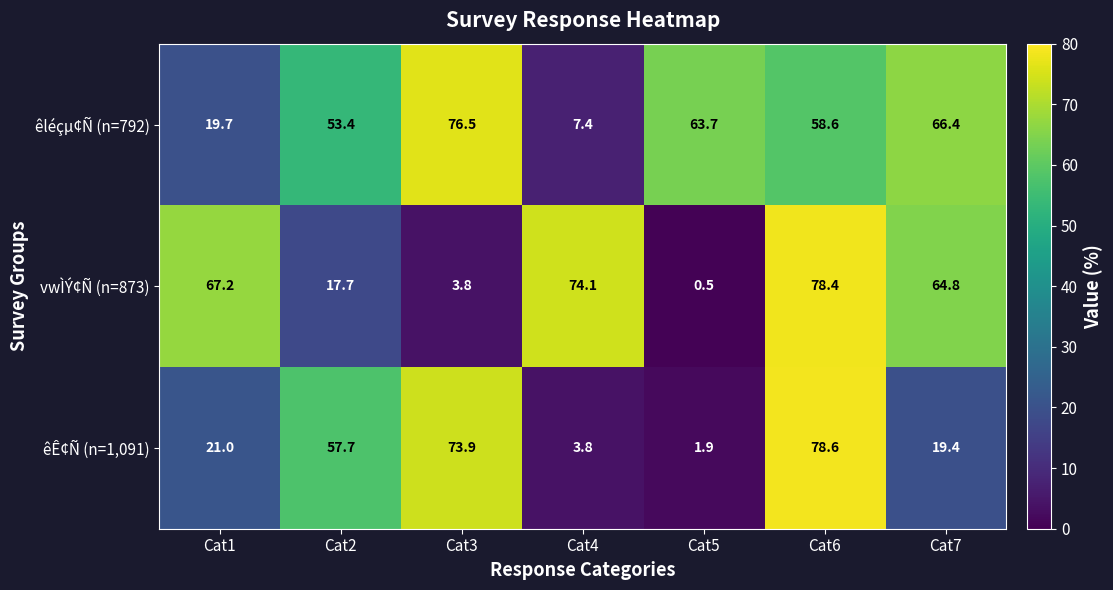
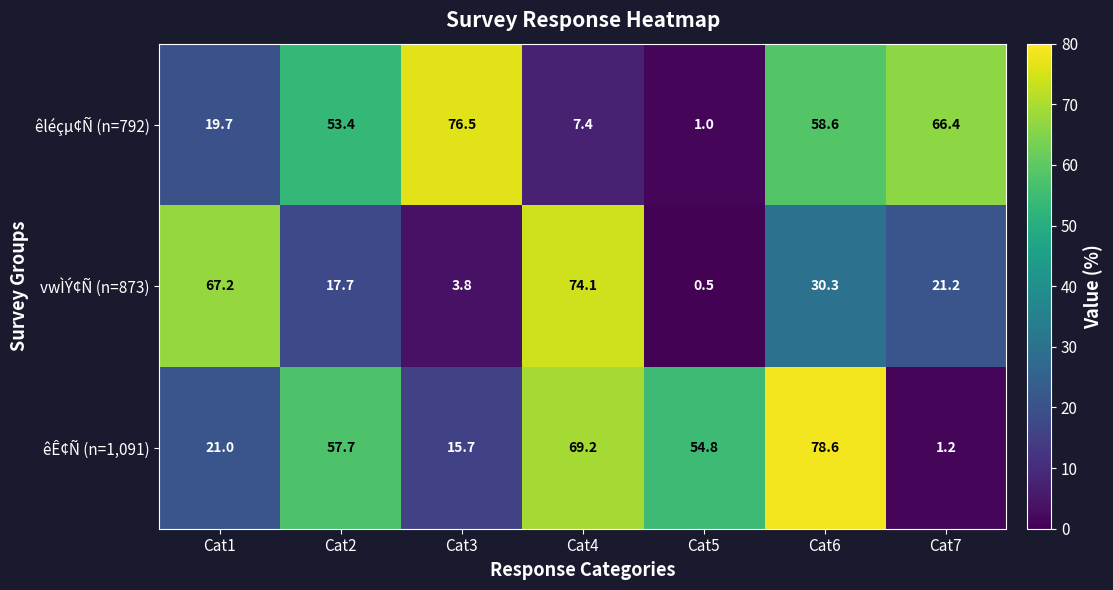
êléçµ¢Ñ (n=792), Cat5: 63.7 -> 1.0
vwÌÝ¢Ñ (n=873), Cat6: 78.4 -> 30.3
vwÌÝ¢Ñ (n=873), Cat7: 64.8 -> 21.2
êÊ¢Ñ (n=1,091), Cat3: 73.9 -> 15.7
êÊ¢Ñ (n=1,091), Cat4: 3.8 -> 69.2
êÊ¢Ñ (n=1,091), Cat5: 1.9 -> 54.8
êÊ¢Ñ (n=1,091), Cat7: 19.4 -> 1.2
